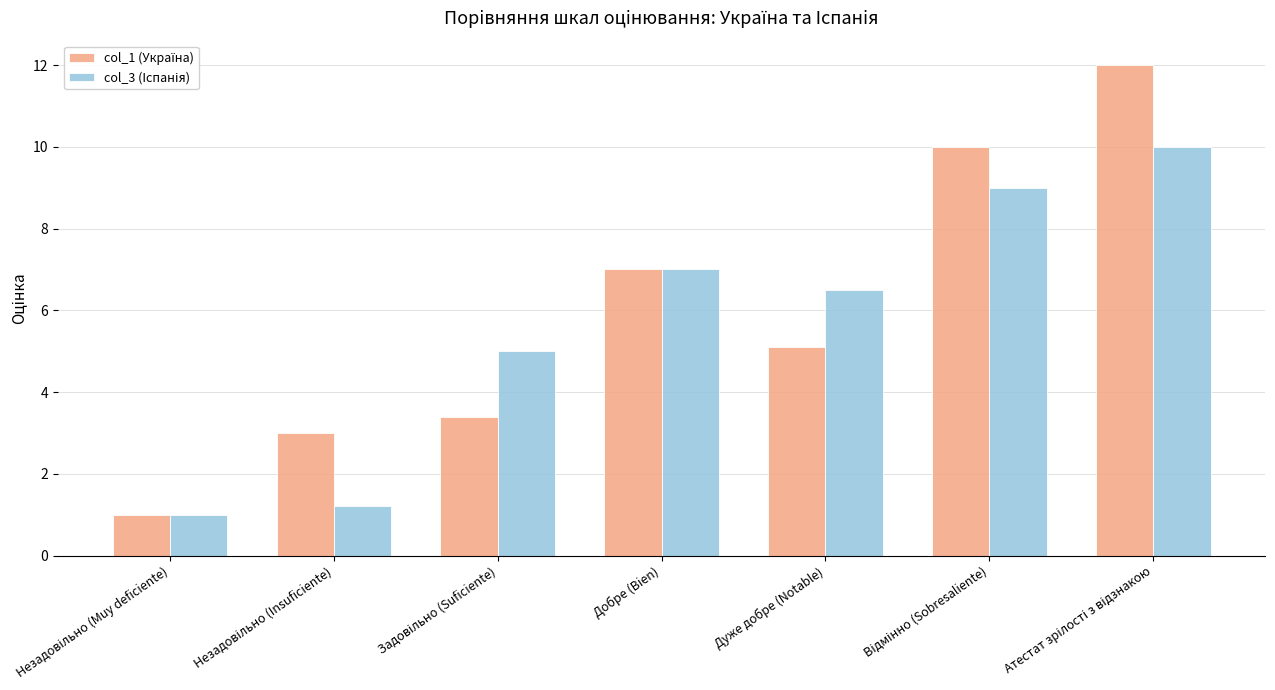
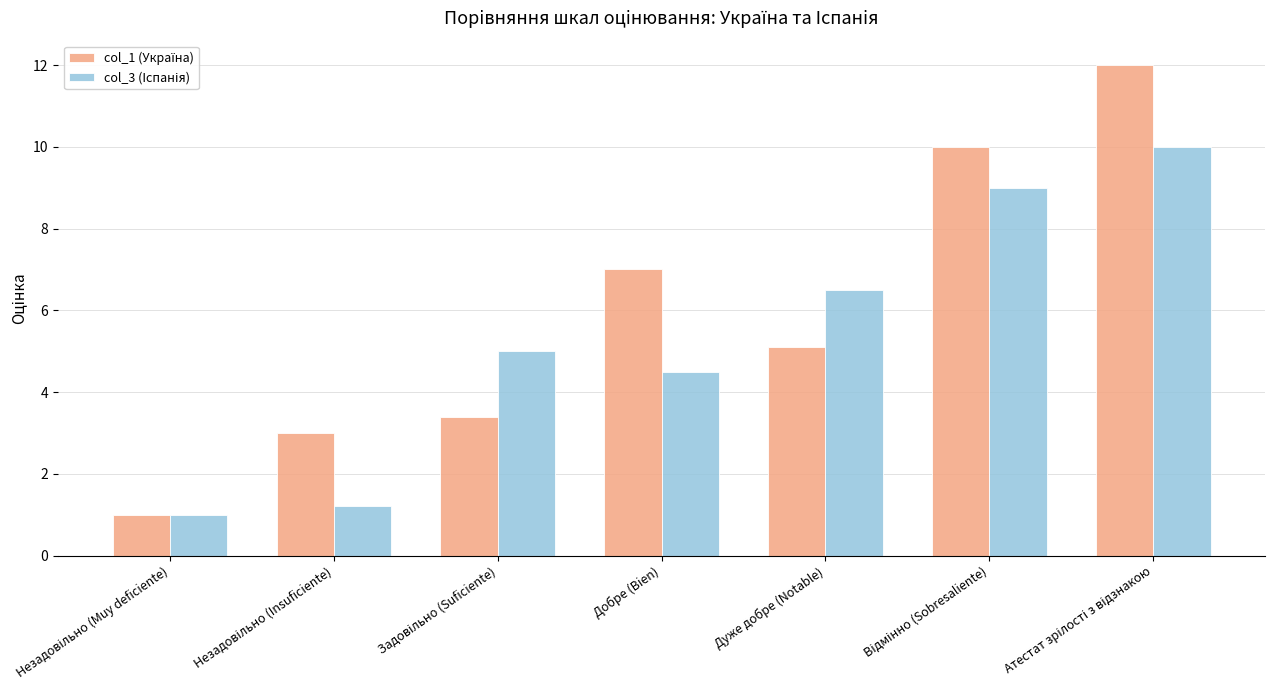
col_3 (Іспанія), Добре (Bien): 7.0 -> 4.5
